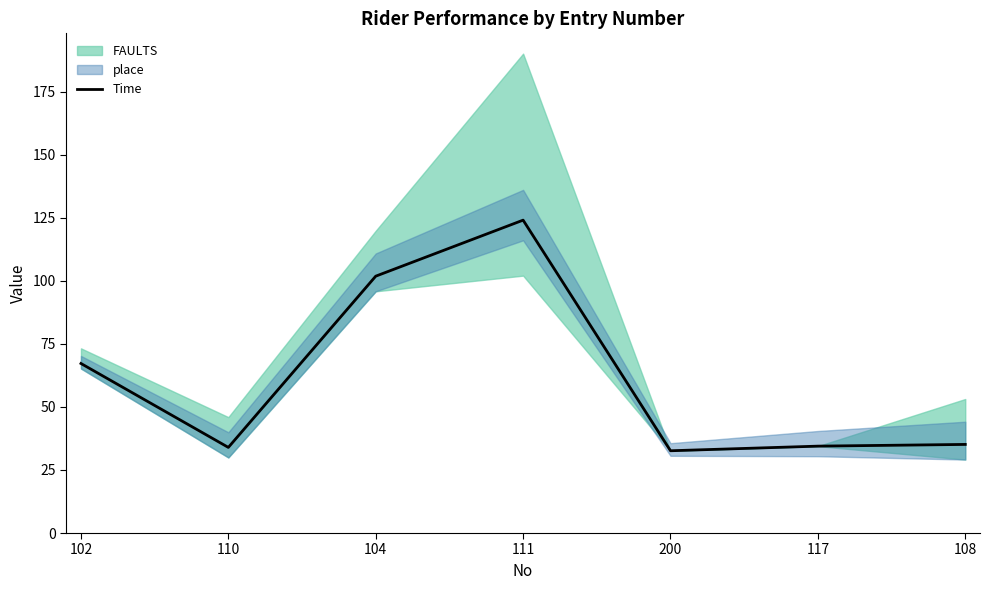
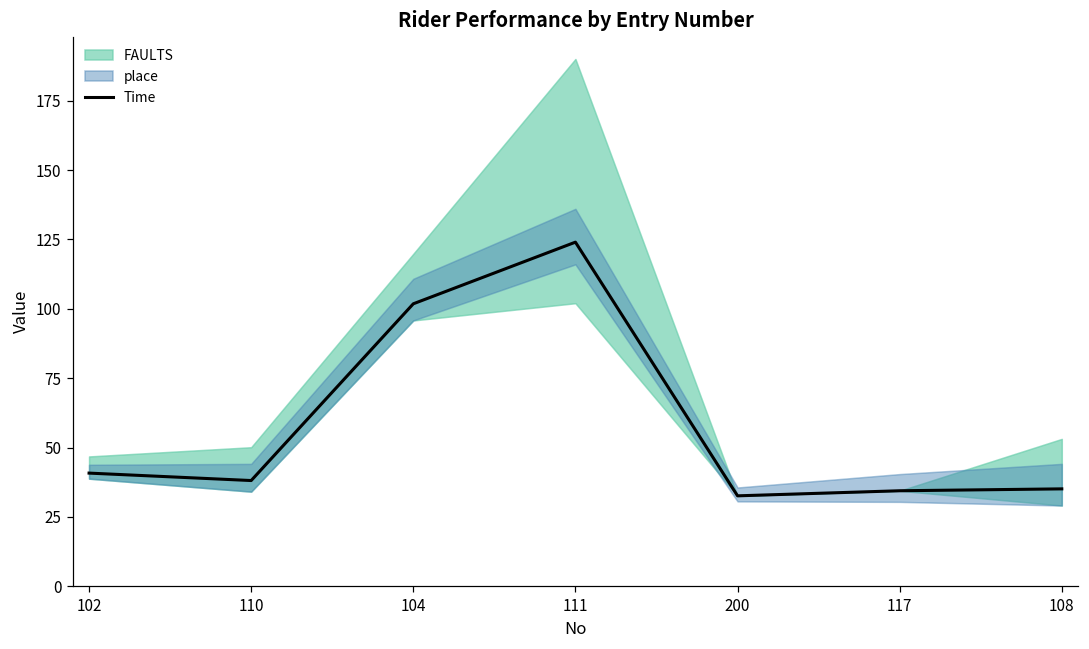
Time, 102: 67 -> 41
Time, 110: 34 -> 38
